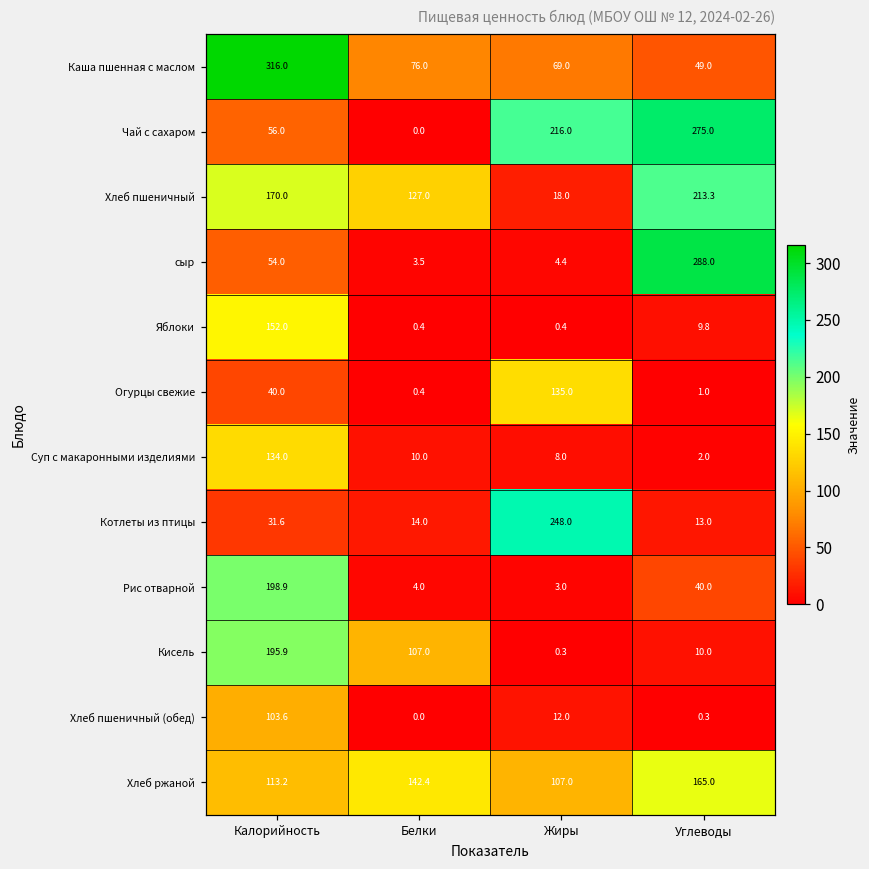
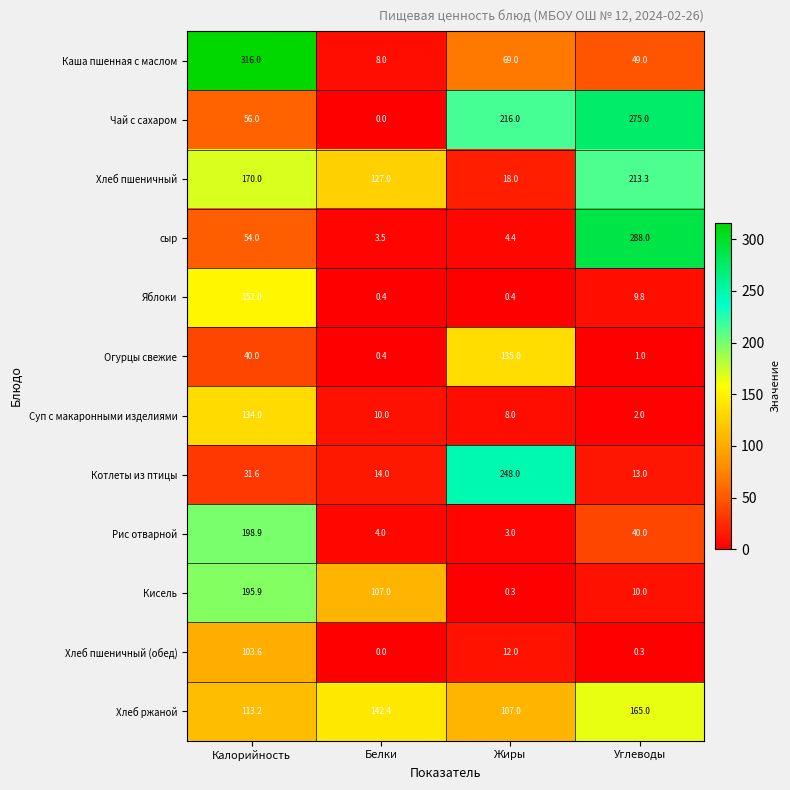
Каша пшенная с маслом, Белки: 76.0 -> 8.0
